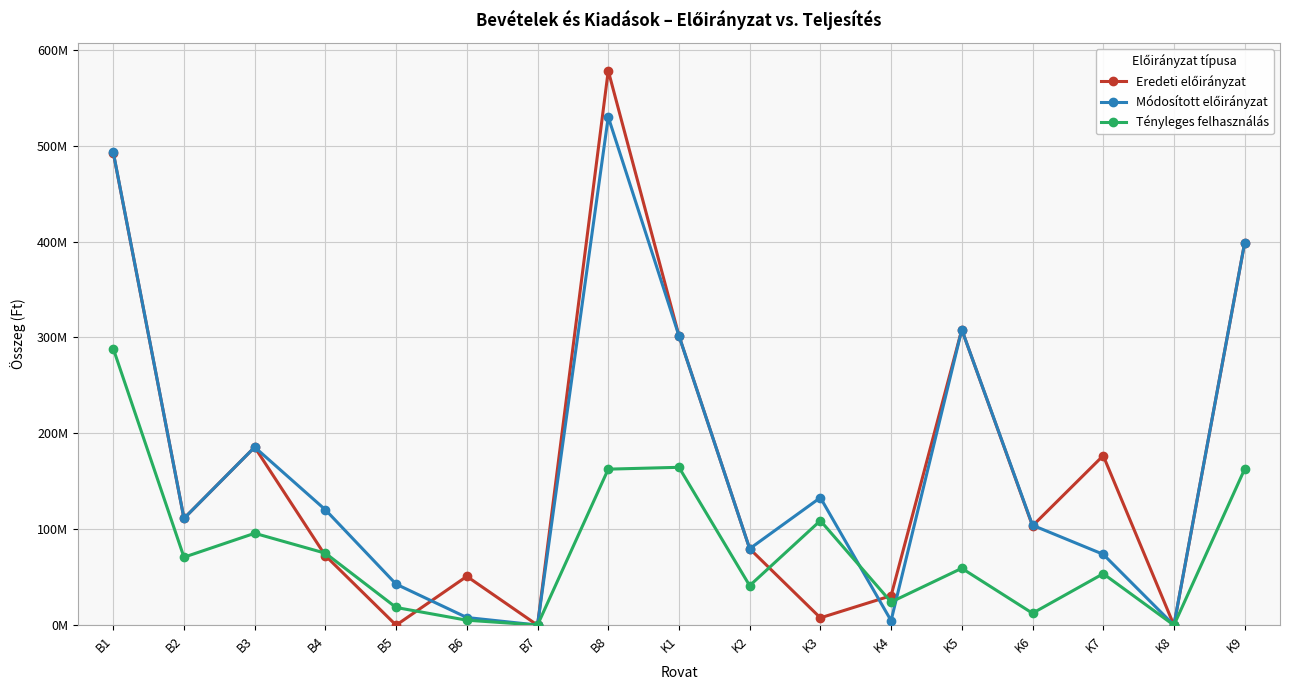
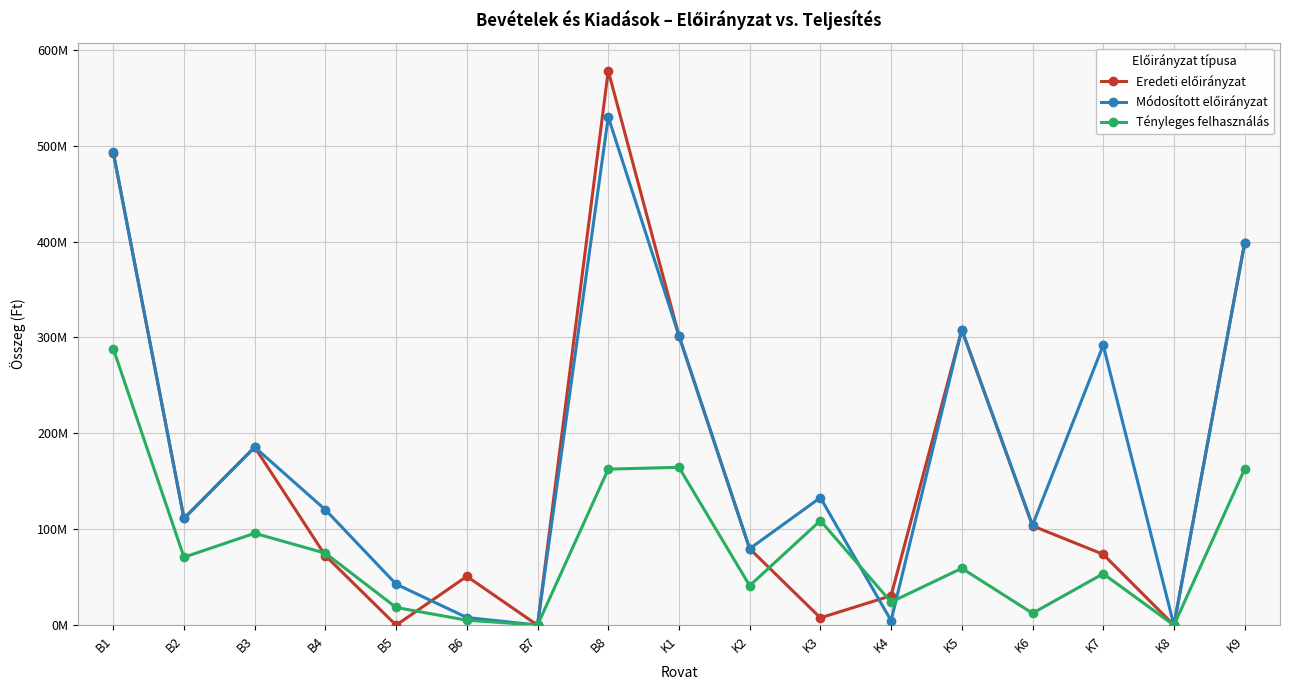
Eredeti előirányzat, K7: 180000000 -> 70000000
Módosított előirányzat, K7: 70000000 -> 290000000
